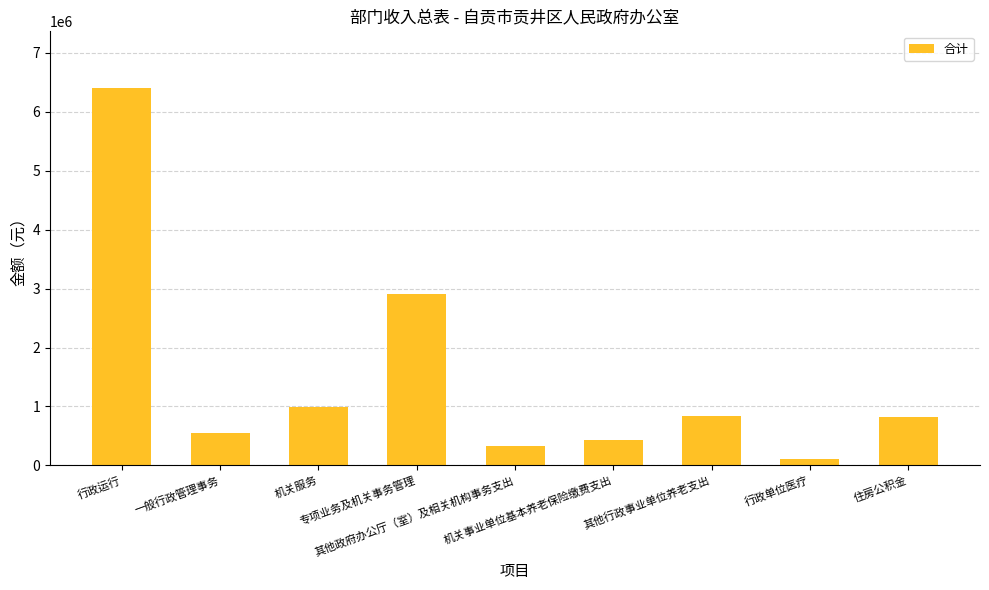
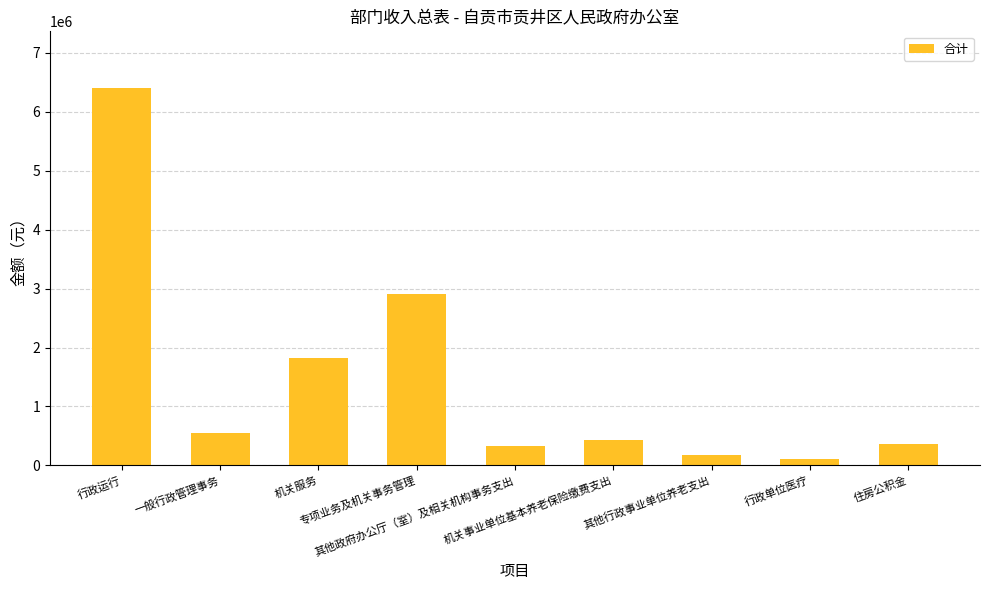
机关服务: 1000000 -> 1800000
其他行政事业单位养老支出: 800000 -> 200000
住房公积金: 800000 -> 400000
